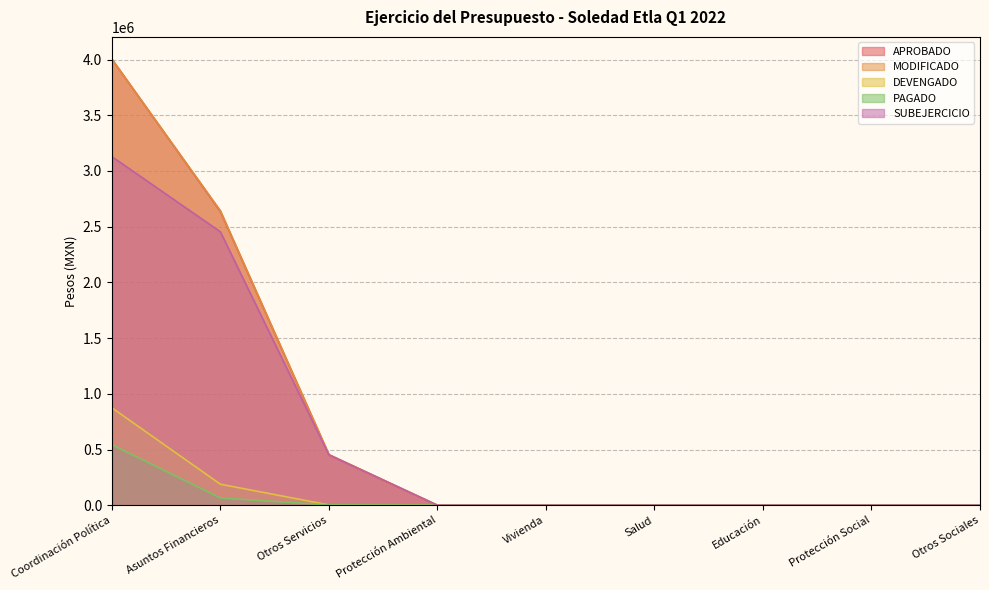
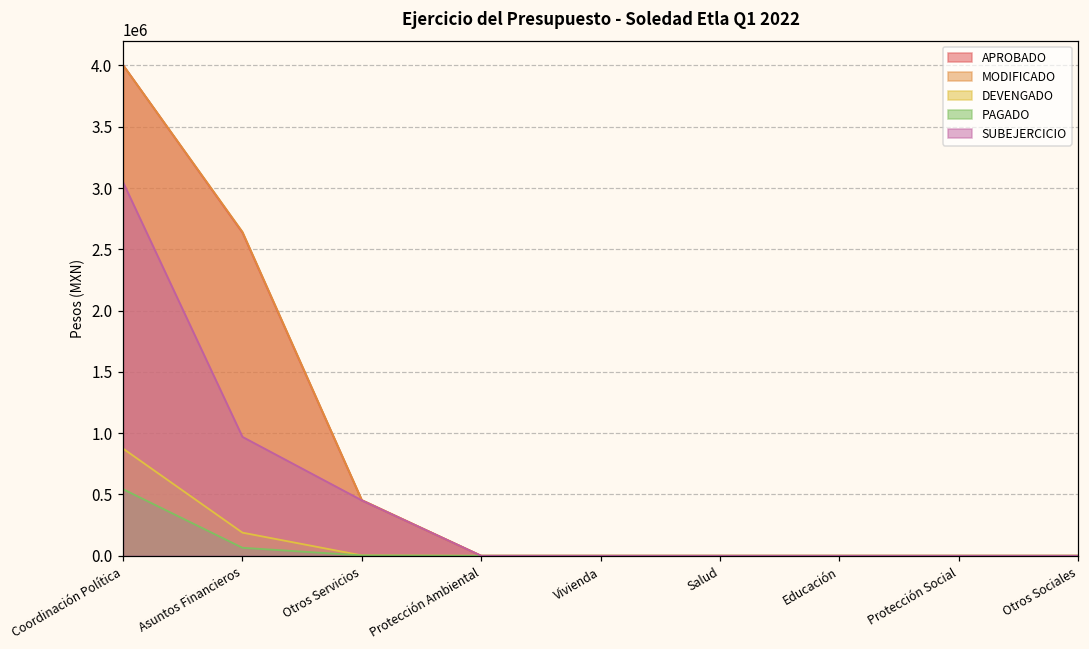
SUBEJERCICIO, Coordinación Política: 3130000 -> 3050000
SUBEJERCICIO, Asuntos Financieros: 2450000 -> 970000
